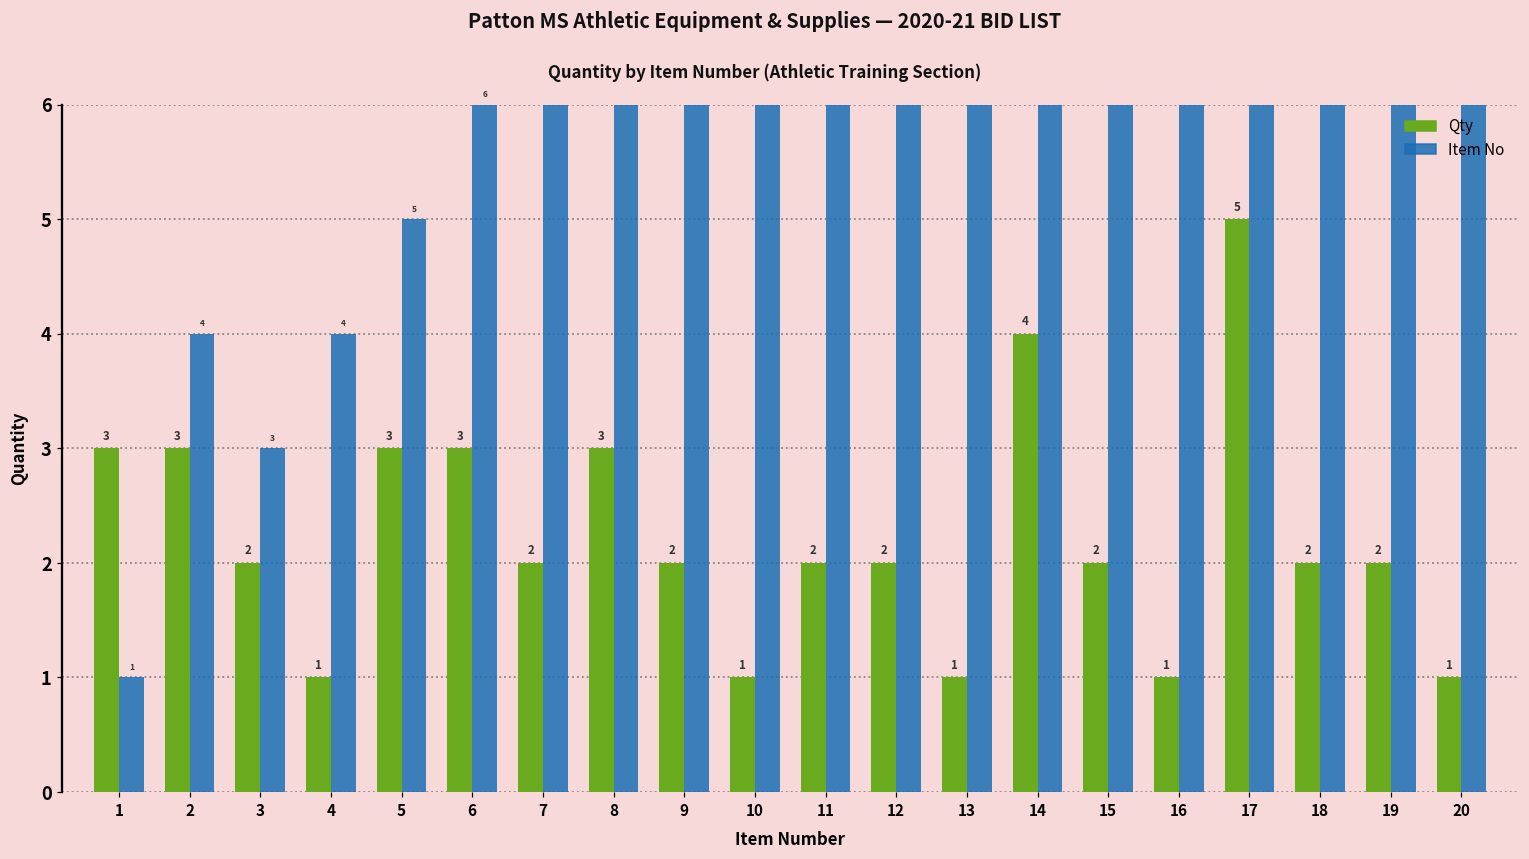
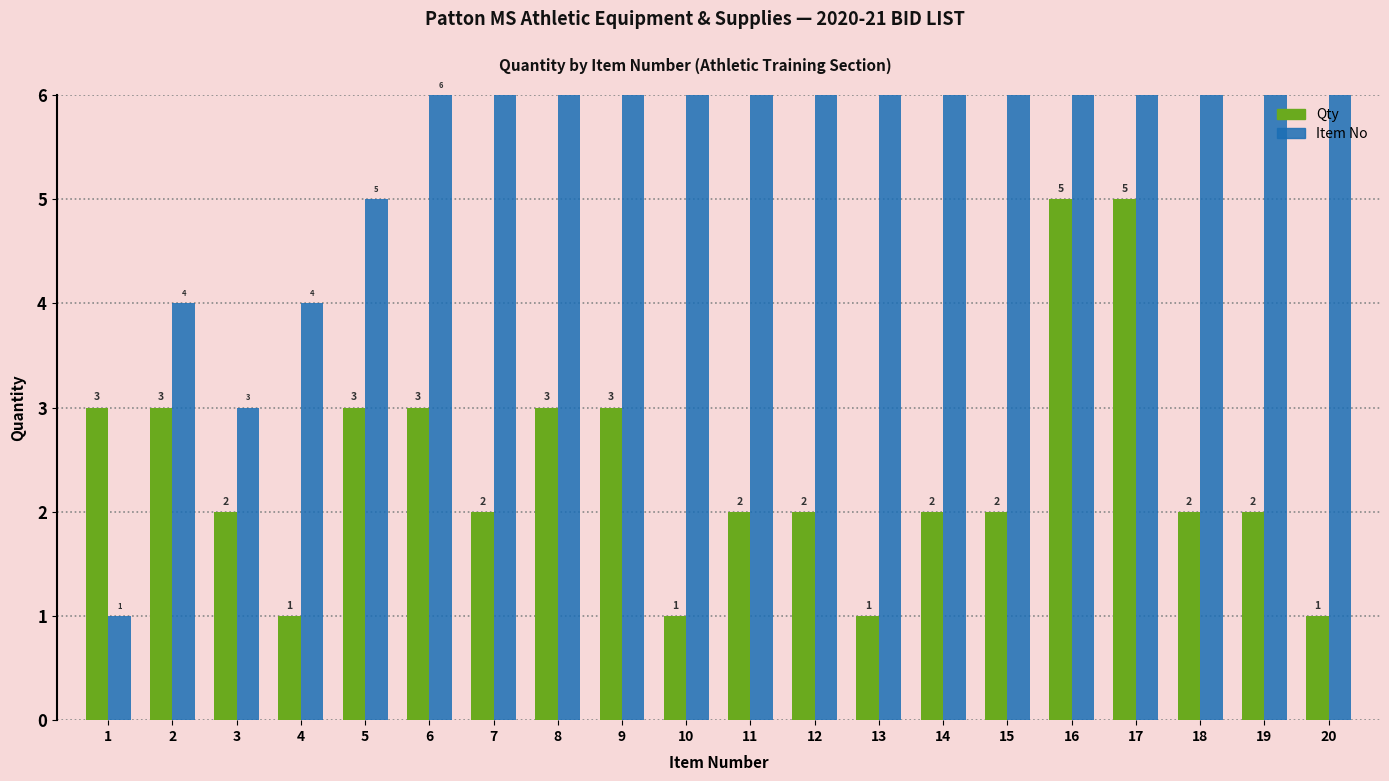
Qty, 9: 2 -> 3
Qty, 14: 4 -> 2
Qty, 16: 1 -> 5
